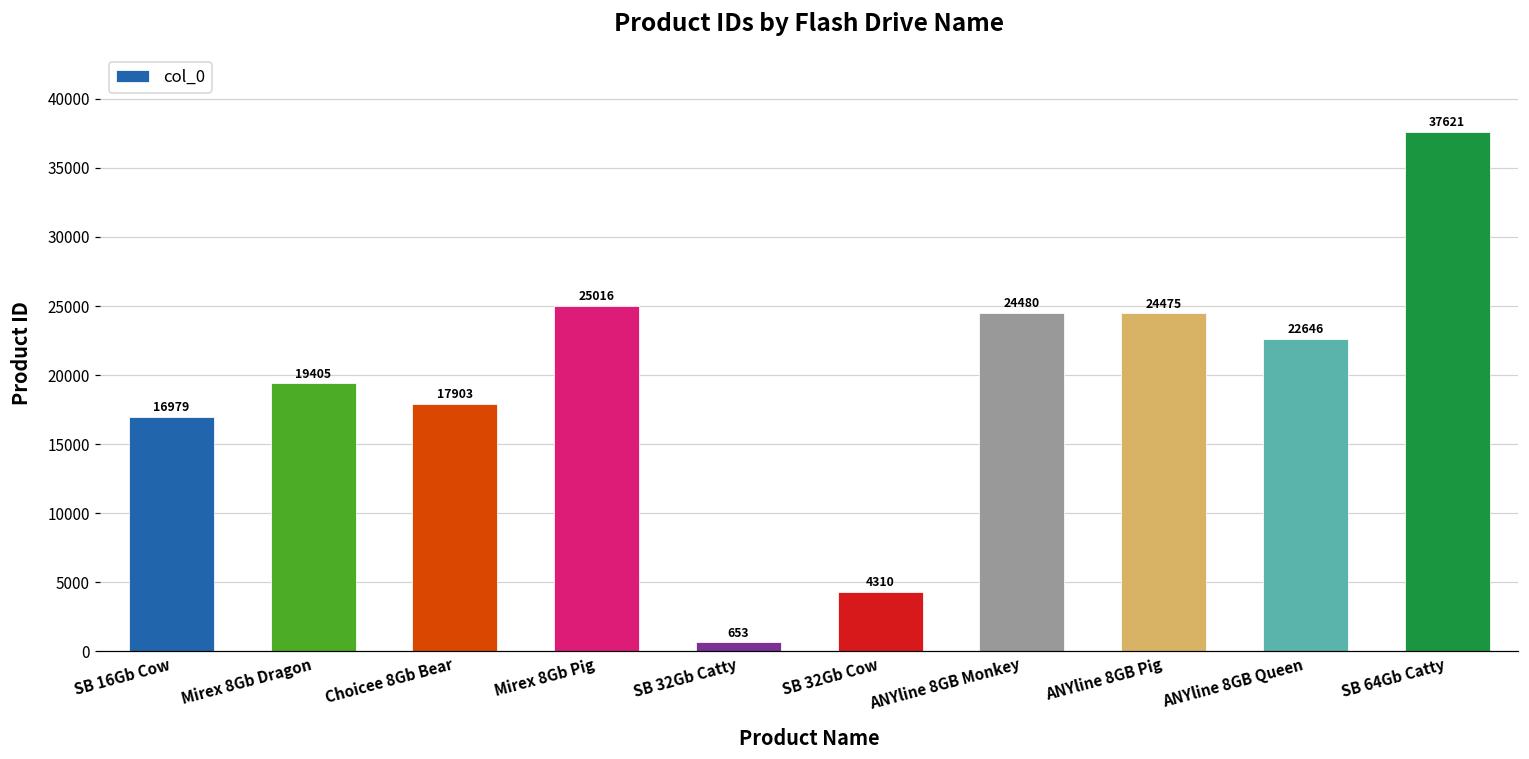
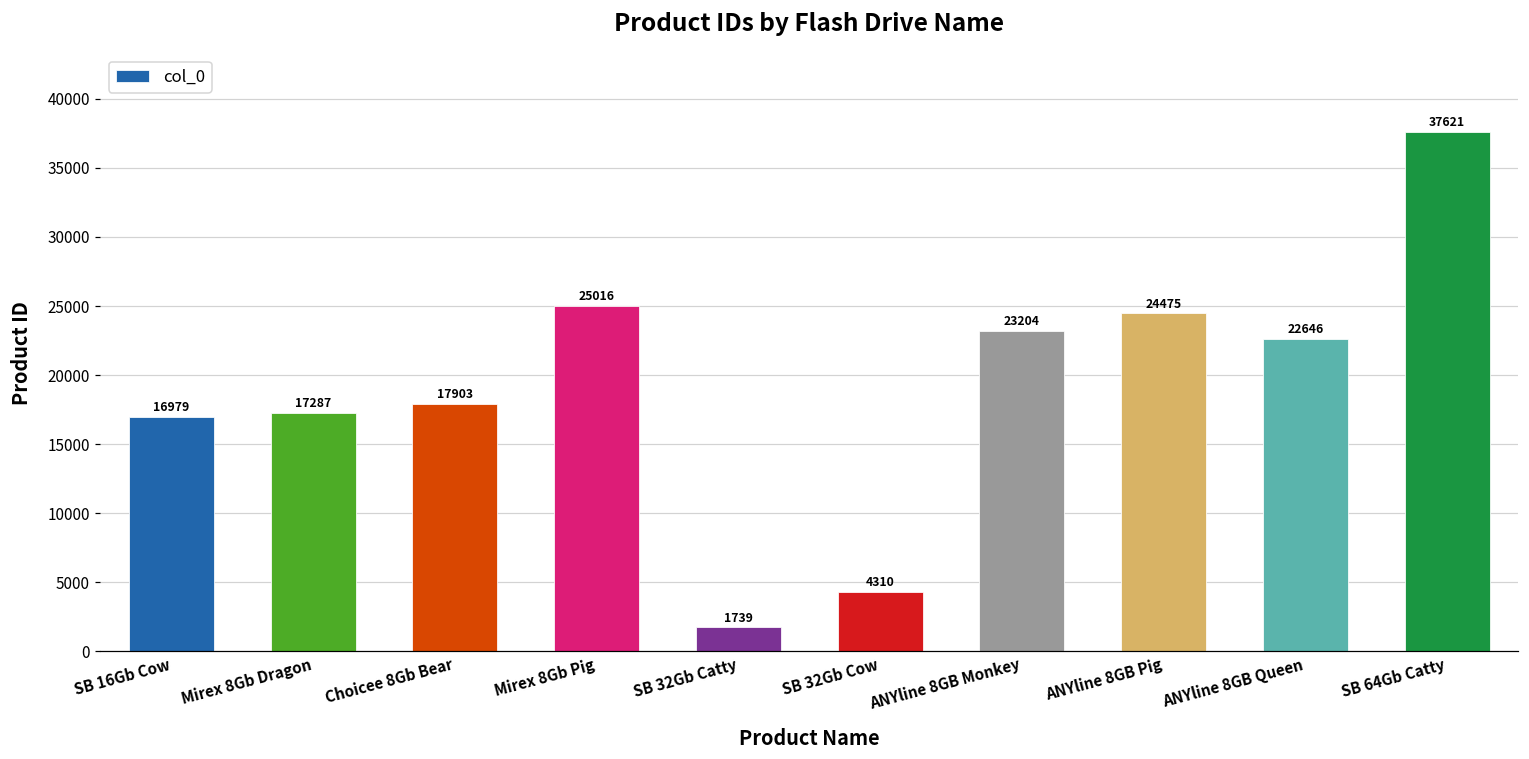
Mirex 8Gb Dragon: 19405 -> 17287
SB 32Gb Catty: 653 -> 1739
ANYline 8GB Monkey: 24480 -> 23204
